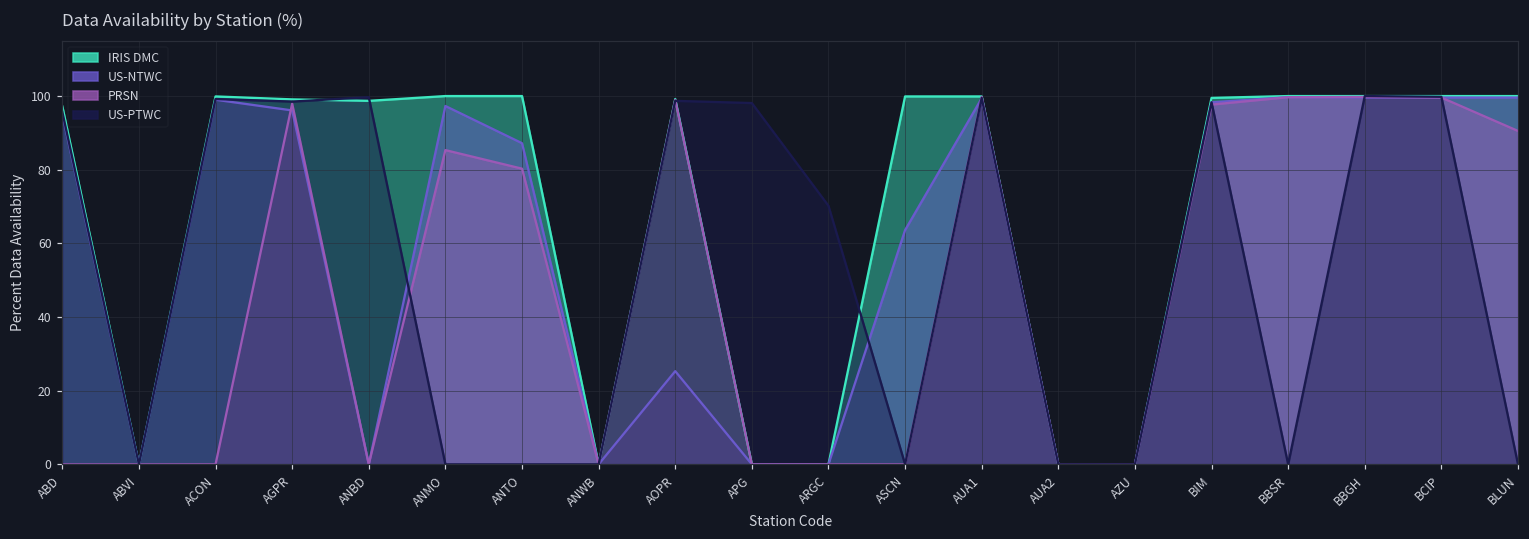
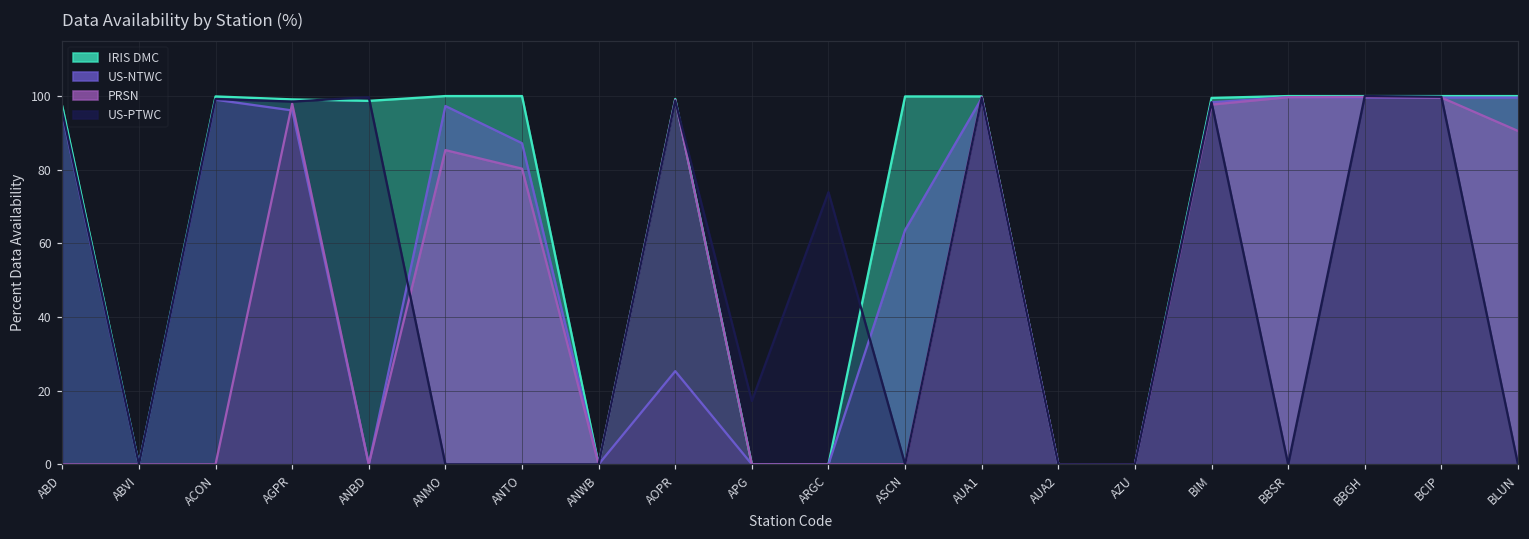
US-PTWC, APG: 98 -> 17
US-PTWC, ARGC: 70 -> 74
